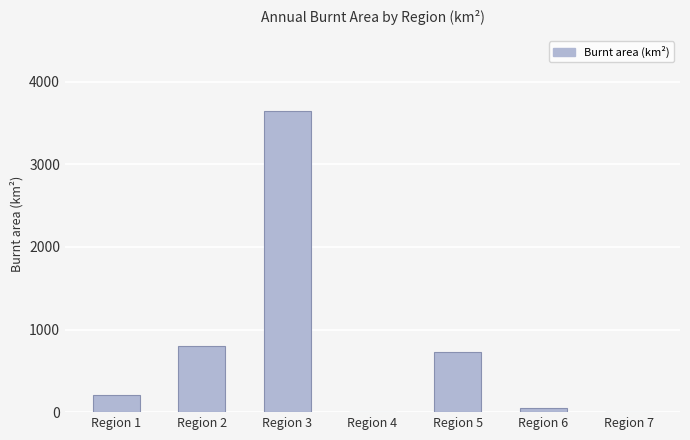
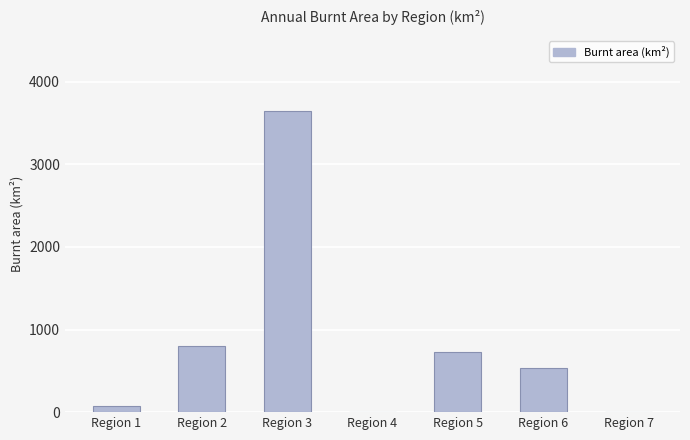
Region 1: 200 -> 100
Region 6: 0 -> 500
